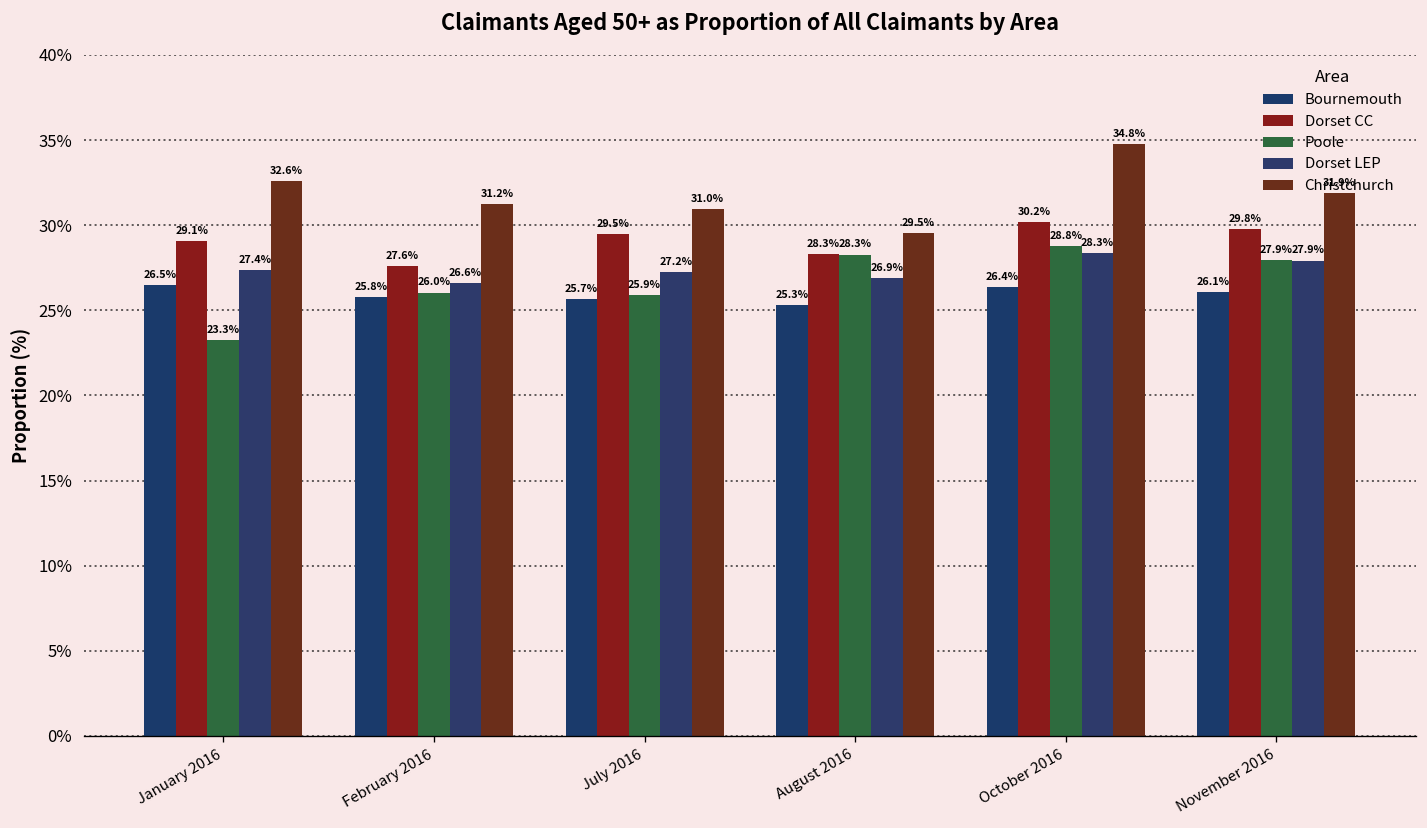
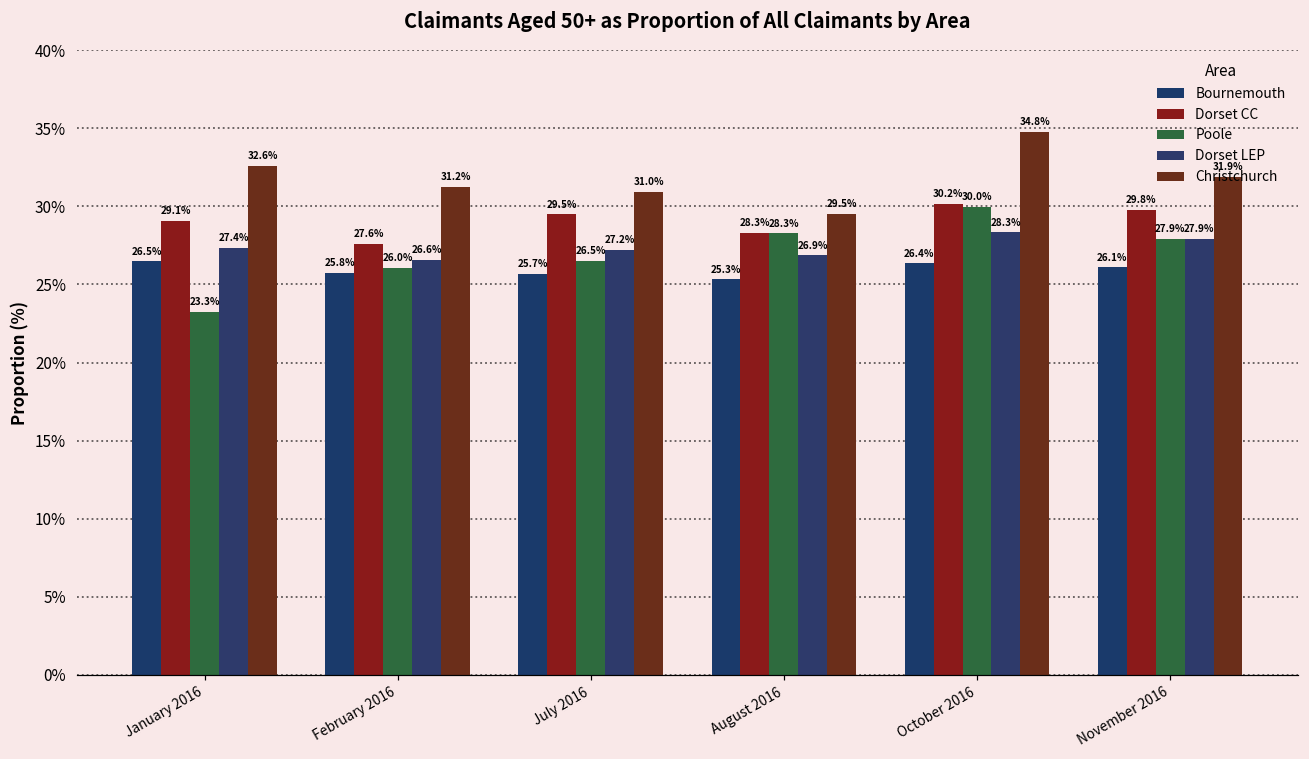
Poole, July 2016: 25.9% -> 26.5%
Poole, October 2016: 28.8% -> 30.0%
